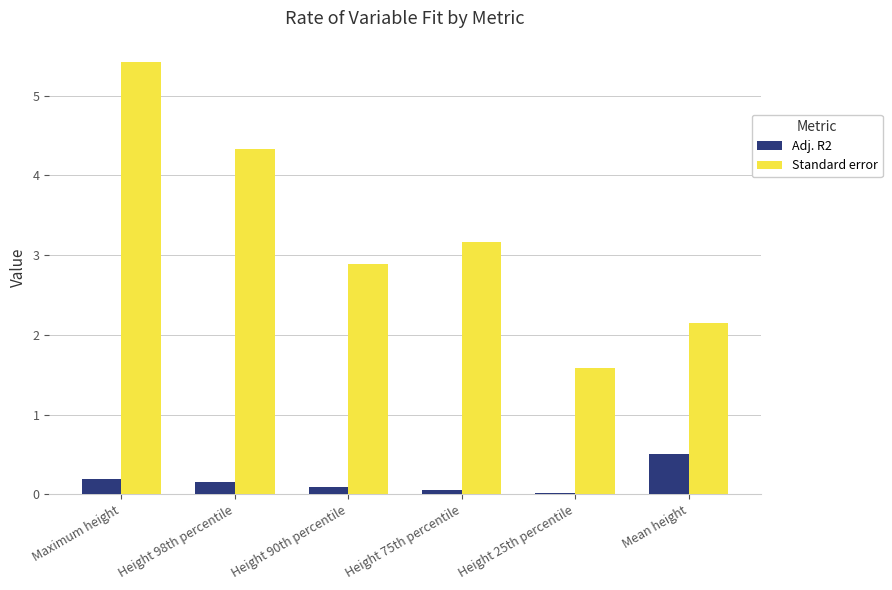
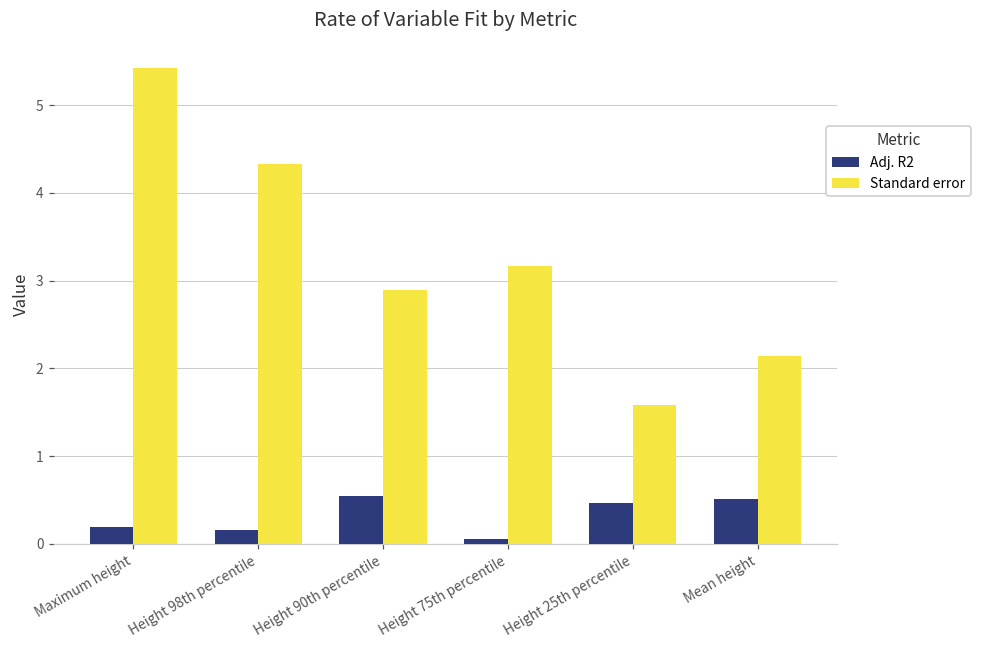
Adj. R2, Height 90th percentile: 0.1 -> 0.5
Adj. R2, Height 25th percentile: 0.0 -> 0.5
